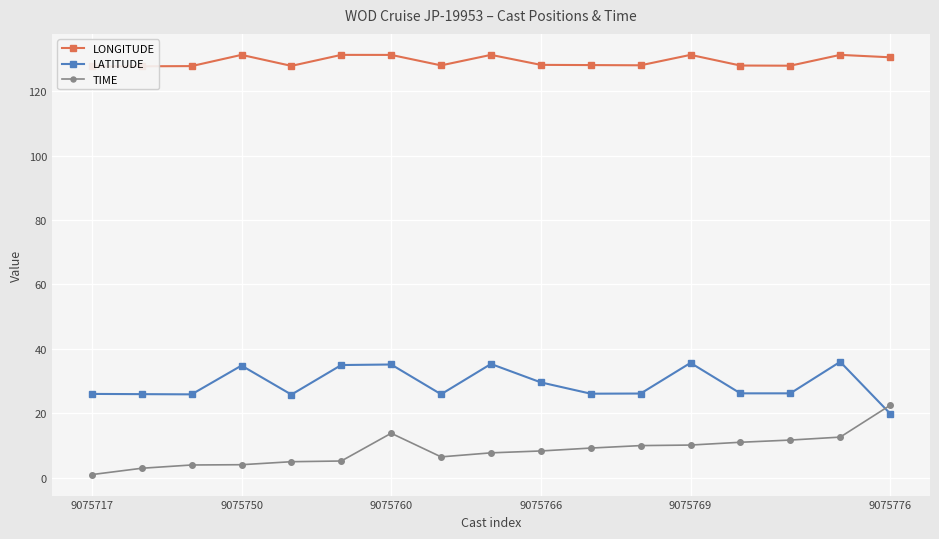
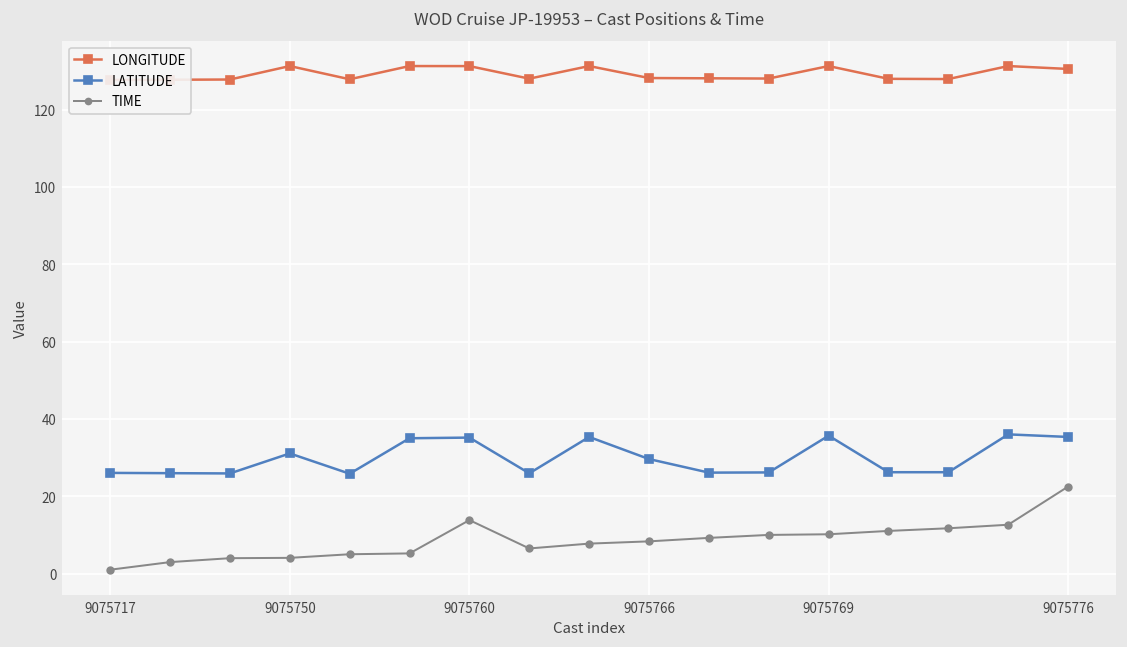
LATITUDE, 9075750: 35 -> 31
LATITUDE, 9075776: 20 -> 35
